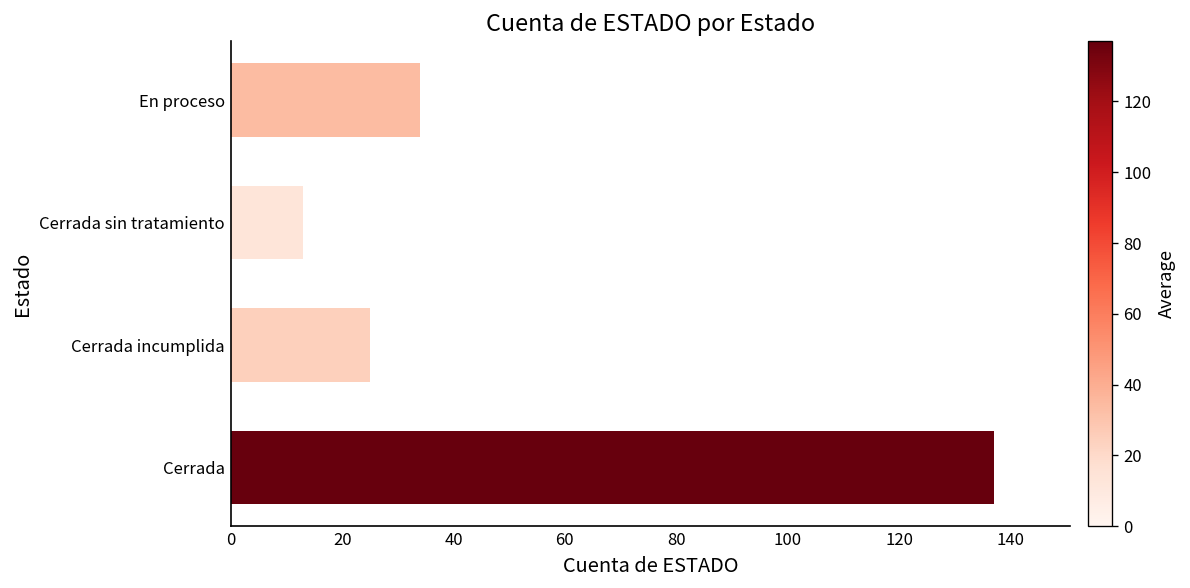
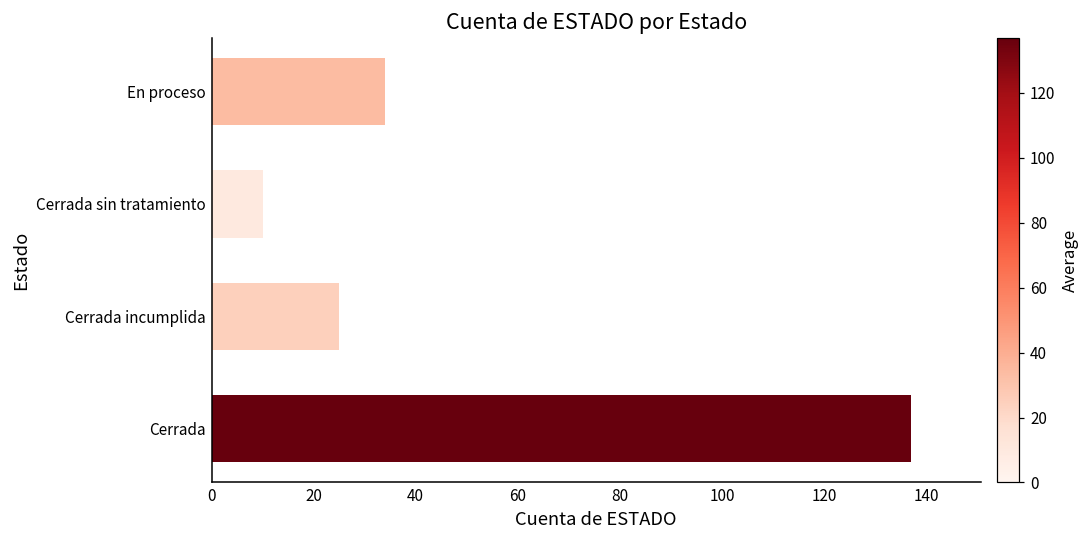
Cerrada sin tratamiento: 13 -> 10
